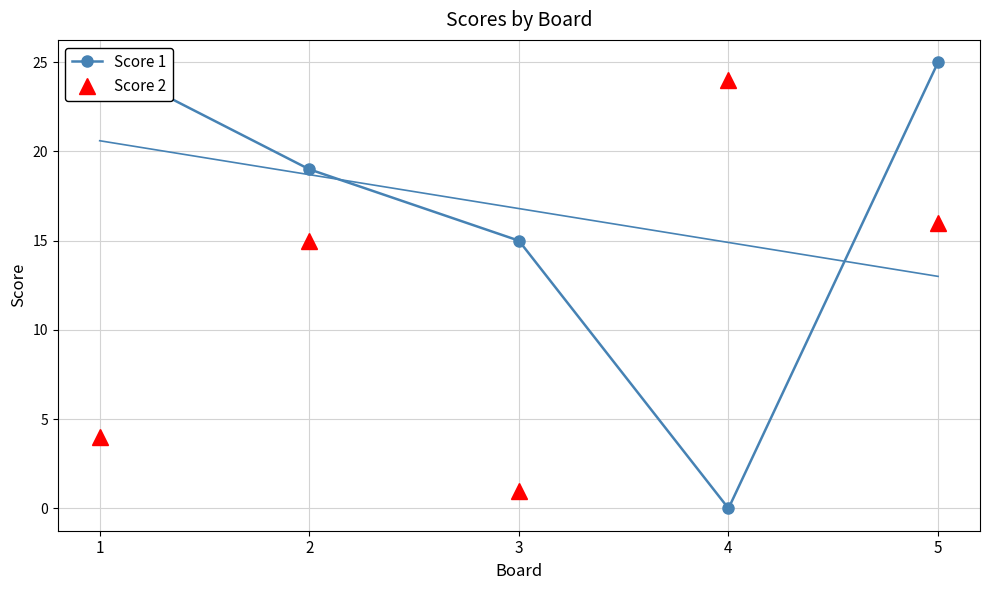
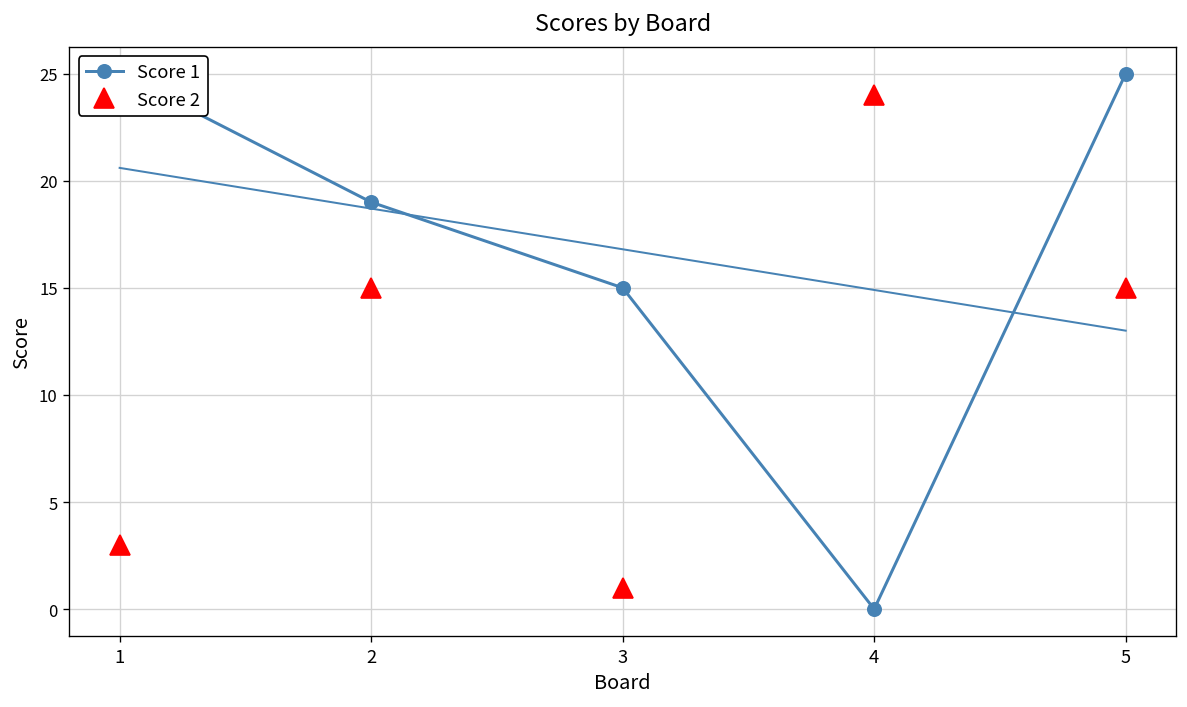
Score 2, 1: 4 -> 3
Score 2, 5: 16 -> 15
